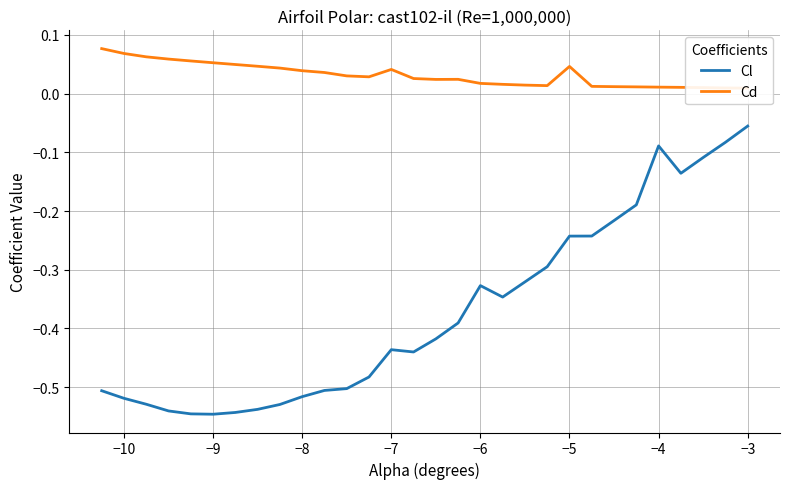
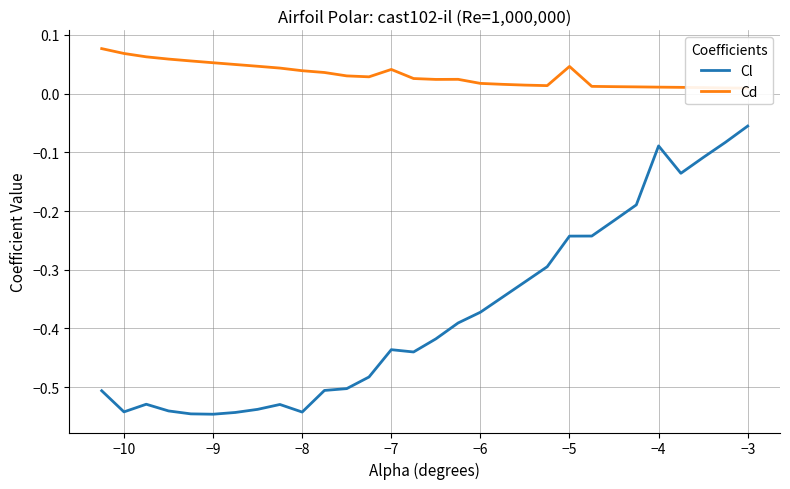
Cl, −10: -0.52 -> -0.54
Cl, −8: -0.52 -> -0.54
Cl, −6: -0.33 -> -0.37
